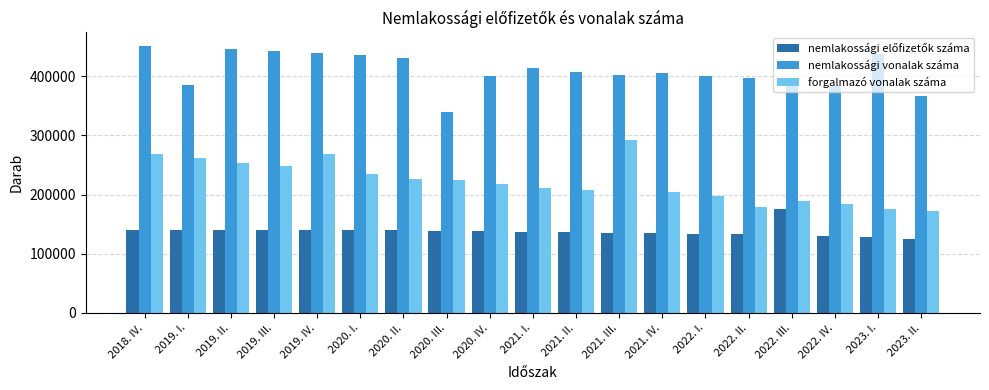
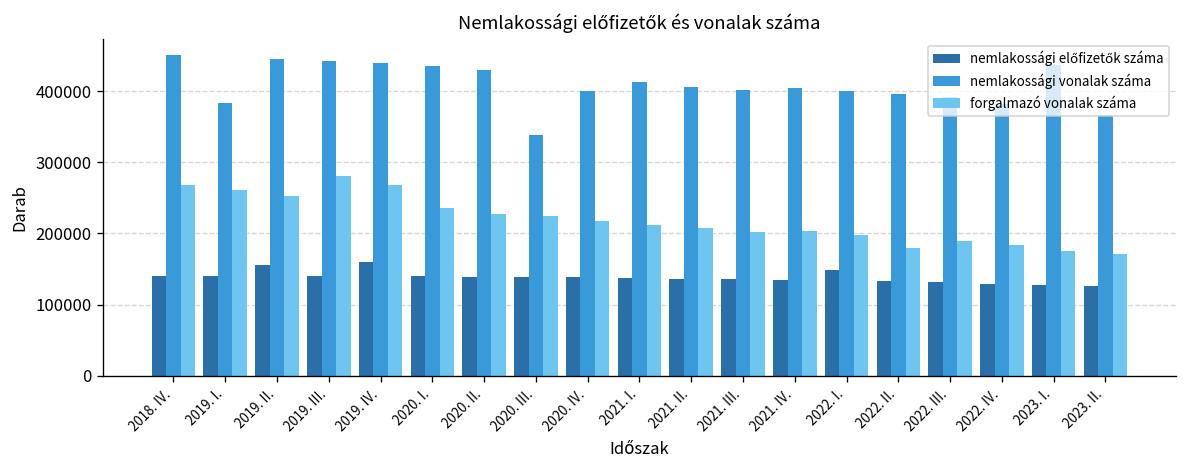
nemlakossági előfizetők száma, 2019. II.: 140000 -> 160000
forgalmazó vonalak száma, 2019. III.: 250000 -> 280000
nemlakossági előfizetők száma, 2019. IV.: 140000 -> 160000
forgalmazó vonalak száma, 2021. III.: 290000 -> 200000
nemlakossági előfizetők száma, 2022. I.: 130000 -> 150000
nemlakossági előfizetők száma, 2022. III.: 170000 -> 130000
